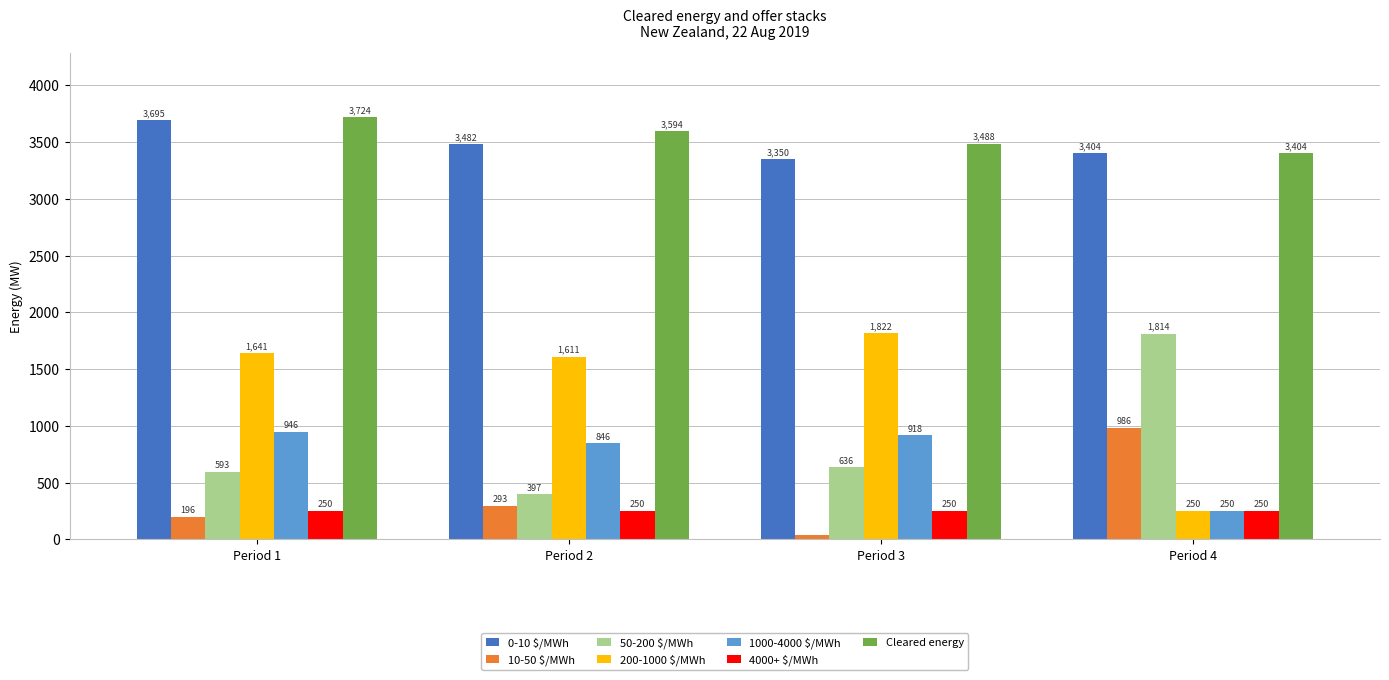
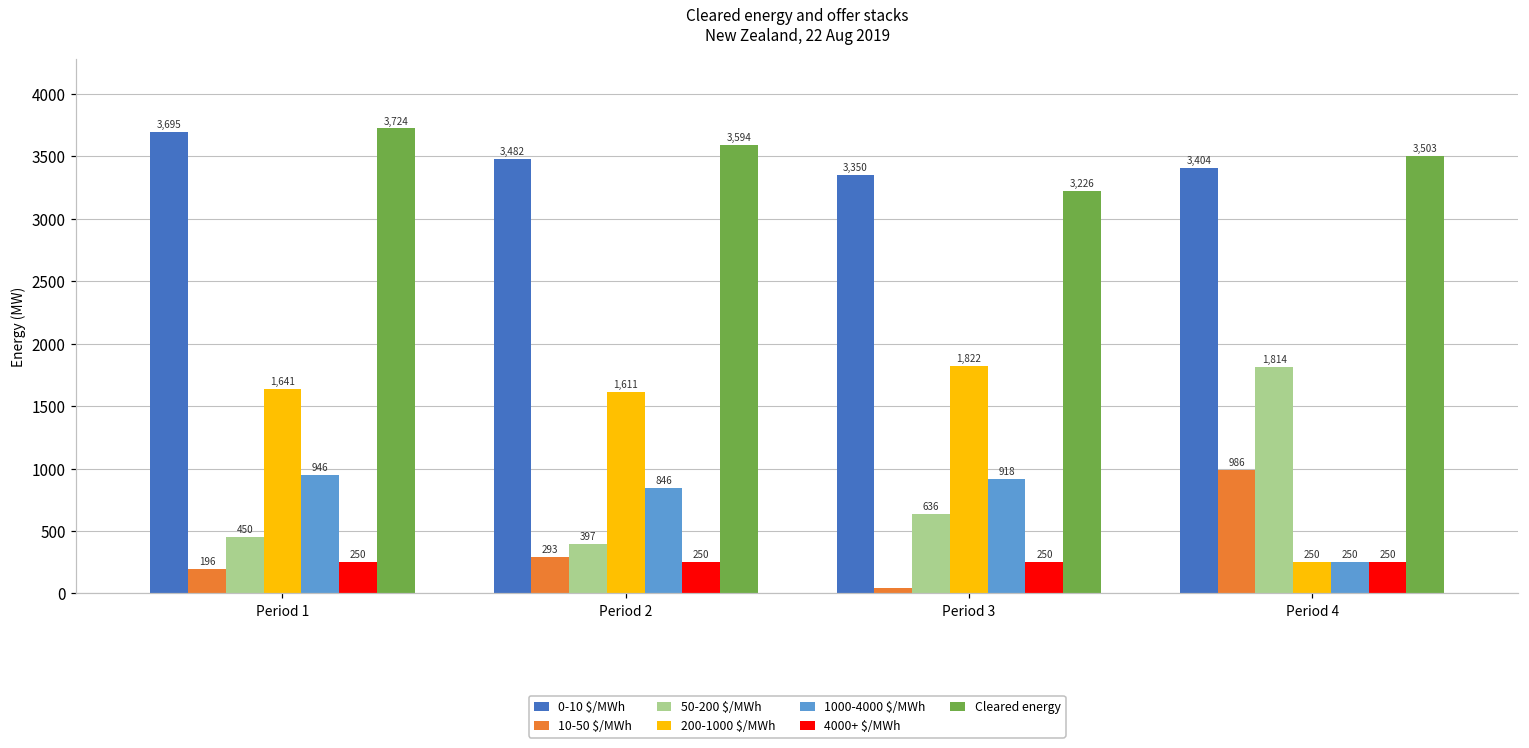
50-200 $/MWh, Period 1: 593 -> 450
Cleared energy, Period 3: 3,488 -> 3,226
Cleared energy, Period 4: 3,404 -> 3,503
